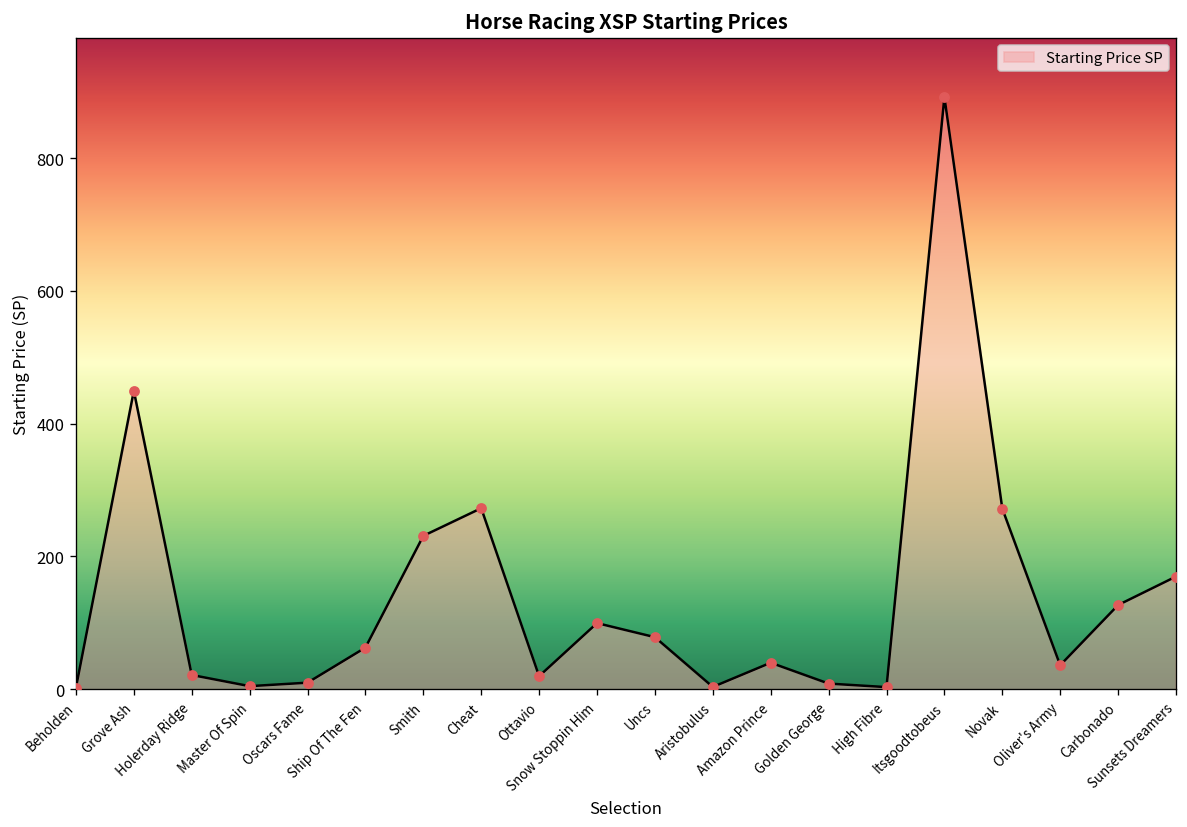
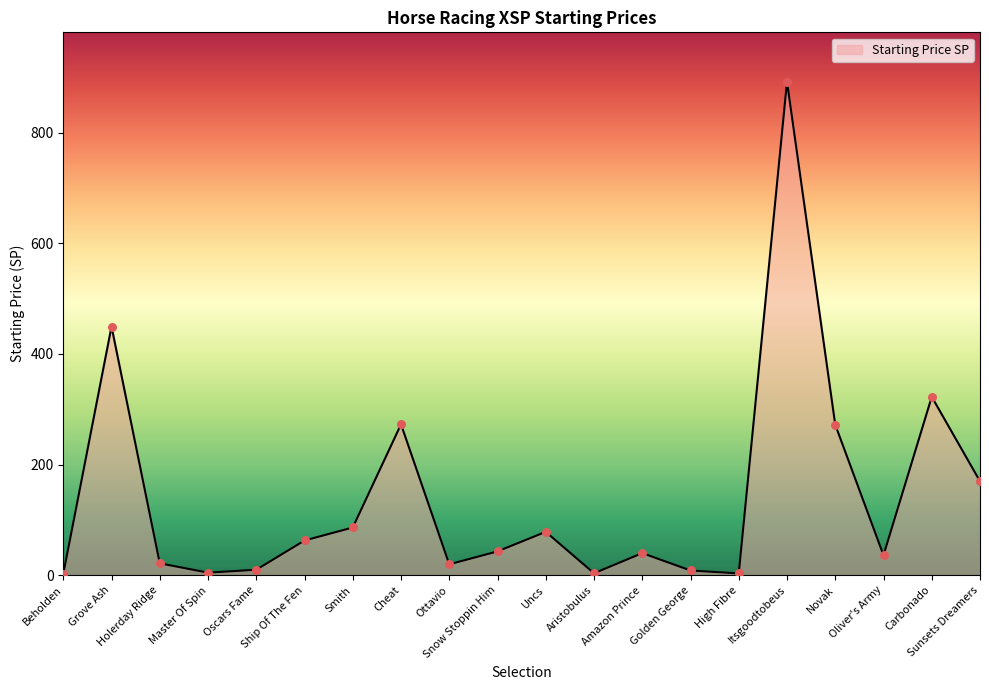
Smith: 230 -> 90
Snow Stoppin Him: 100 -> 40
Carbonado: 130 -> 320
